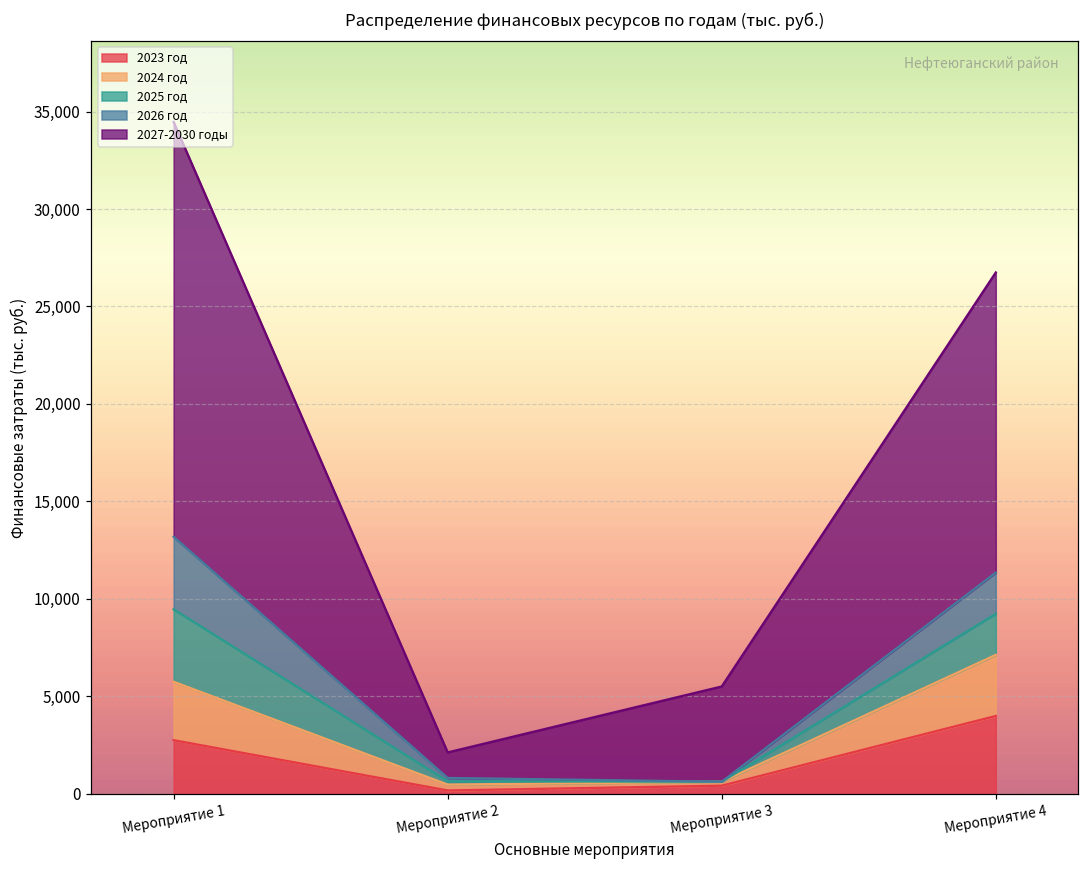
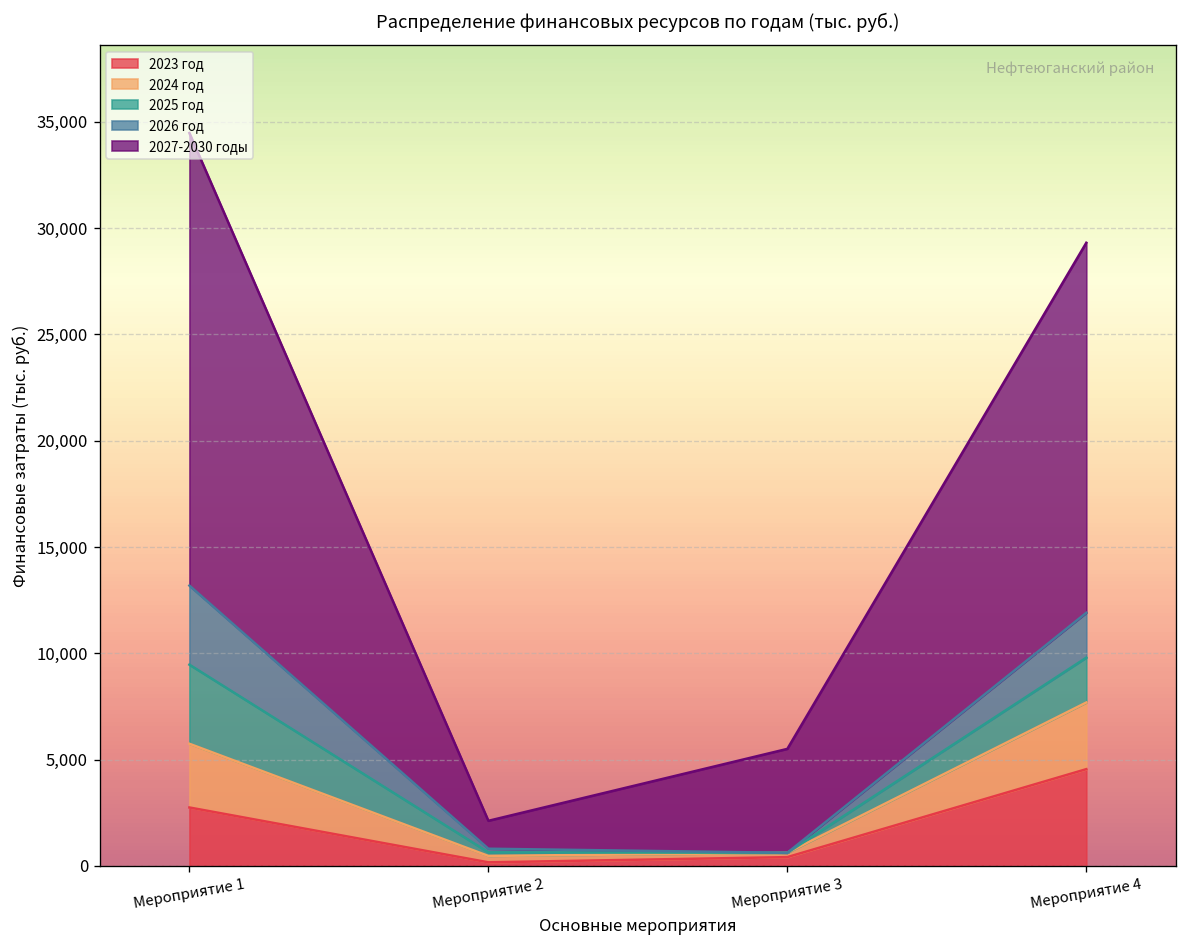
2023 год, Мероприятие 4: 4,000 -> 4,600
2027-2030 годы, Мероприятие 4: 15,400 -> 17,400
